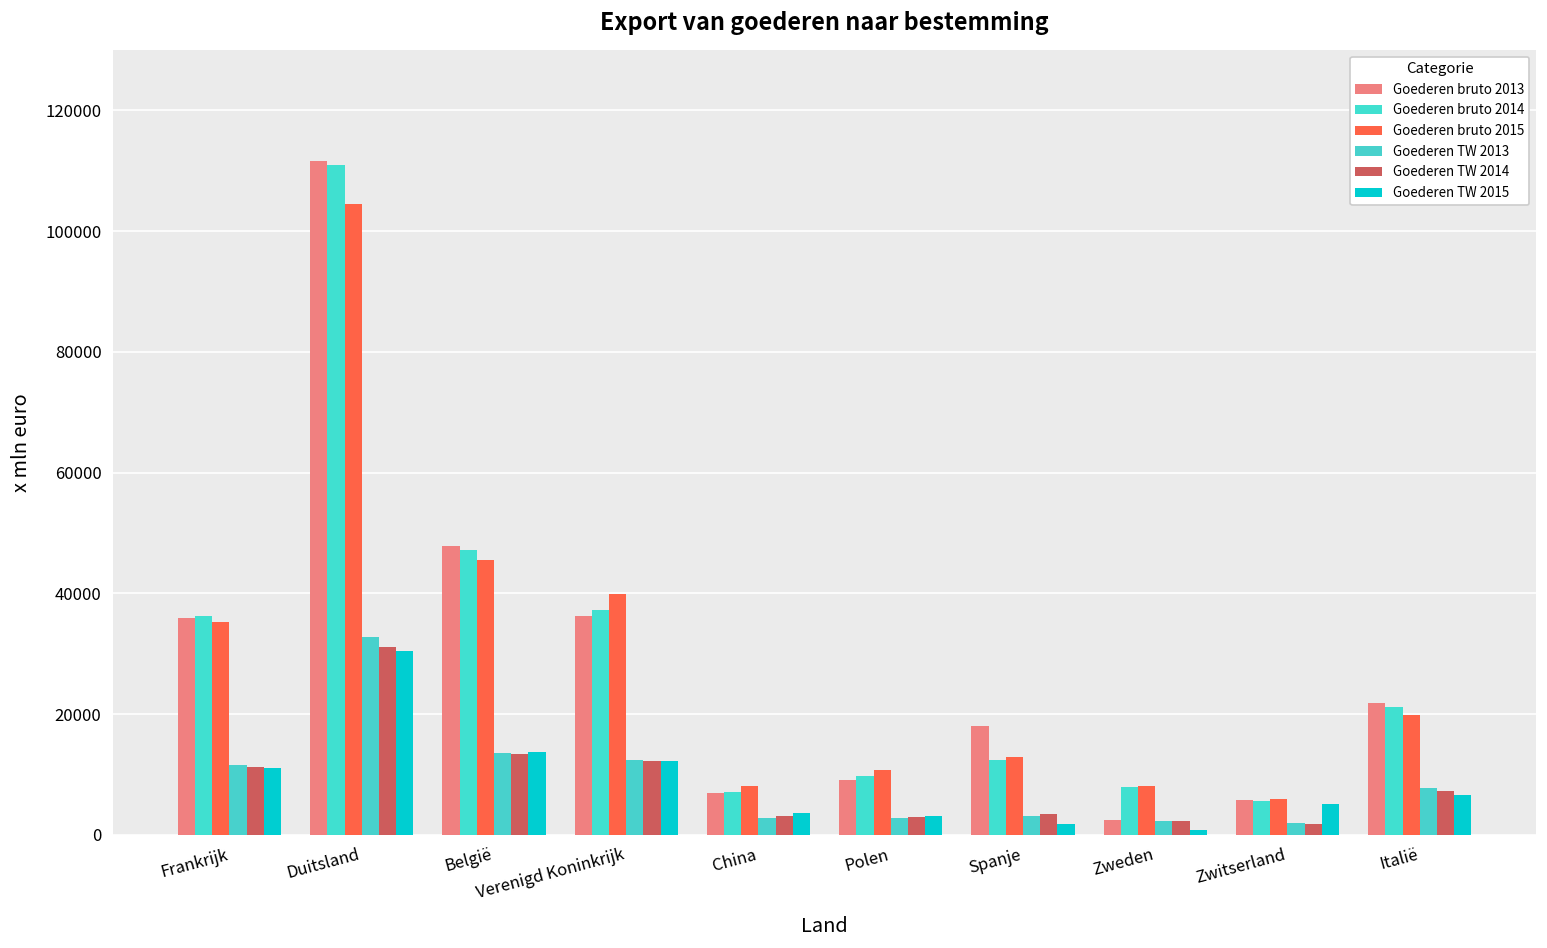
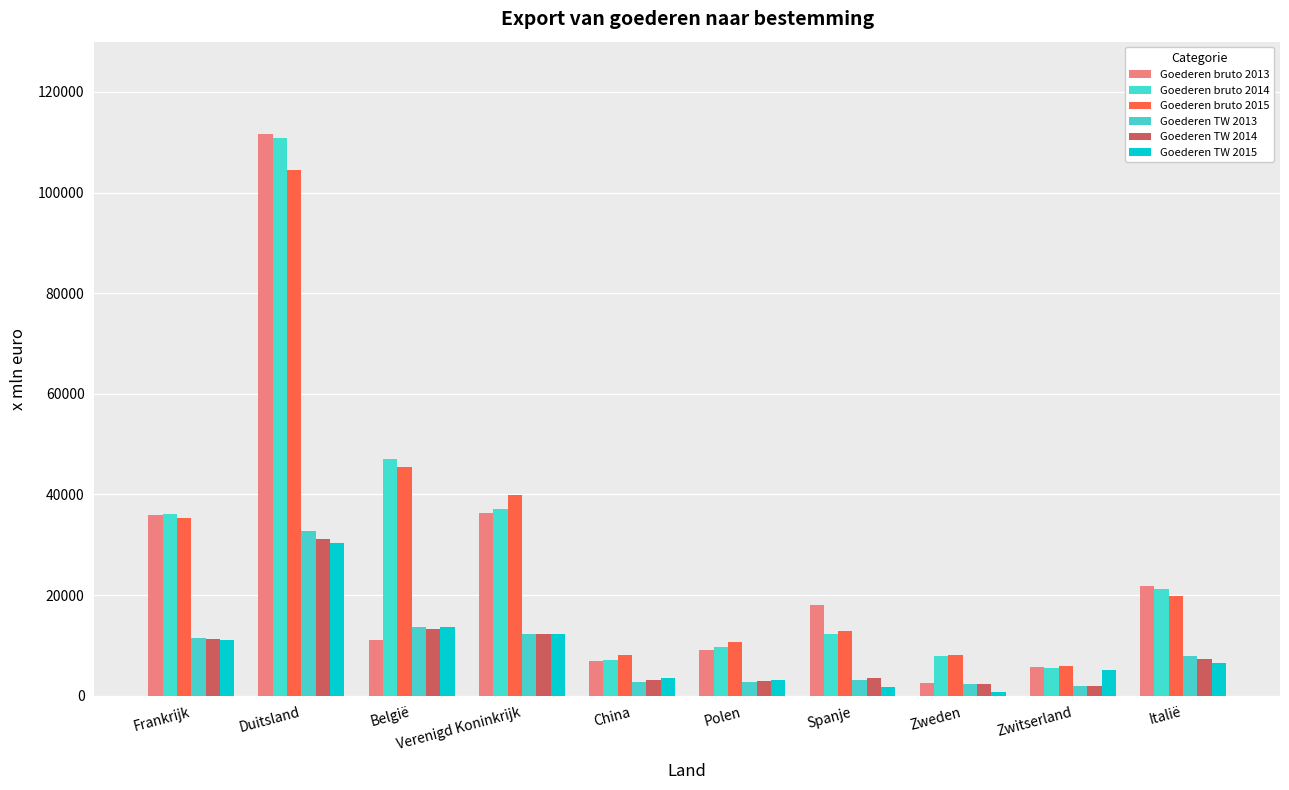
Goederen bruto 2013, België: 48000 -> 11000
